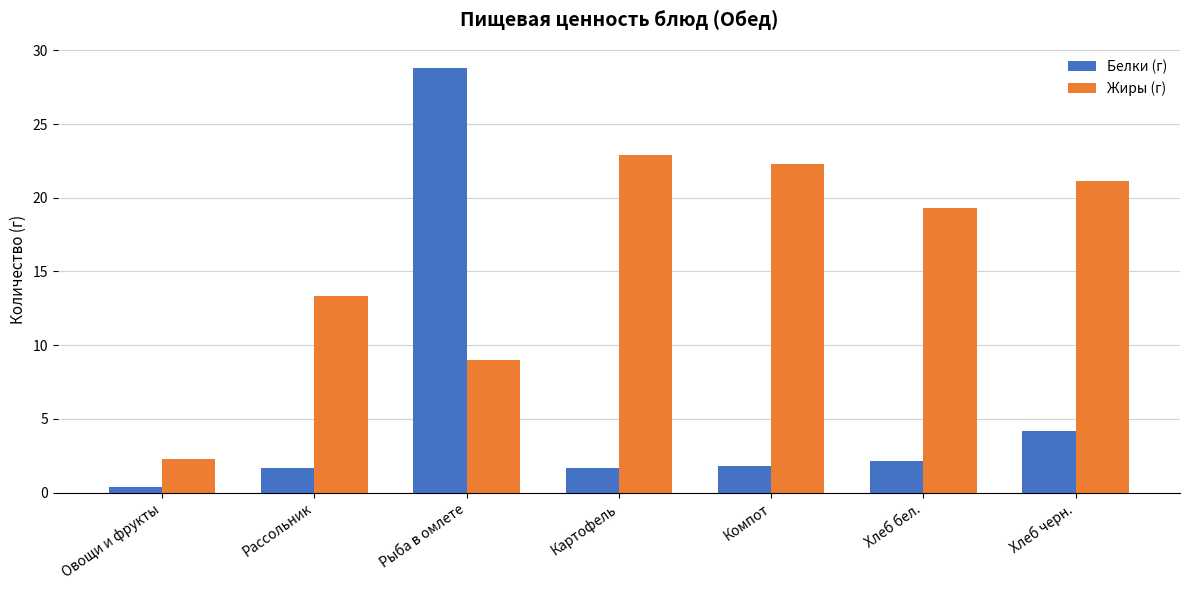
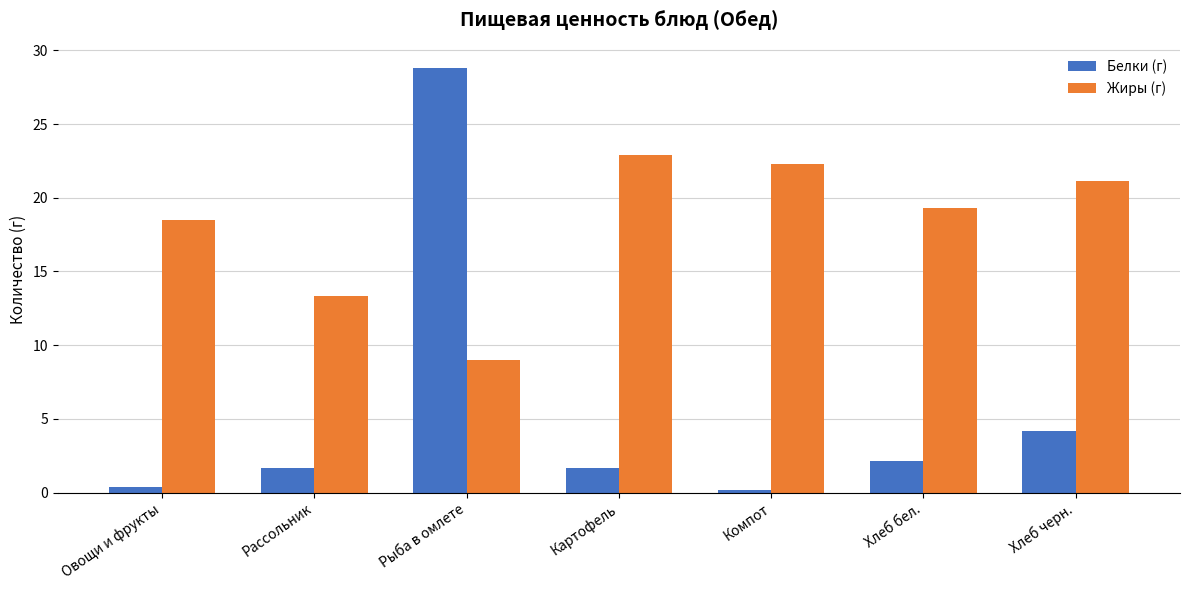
Жиры (г), Овощи и фрукты: 2.3 -> 18.5
Белки (г), Компот: 1.8 -> 0.2
